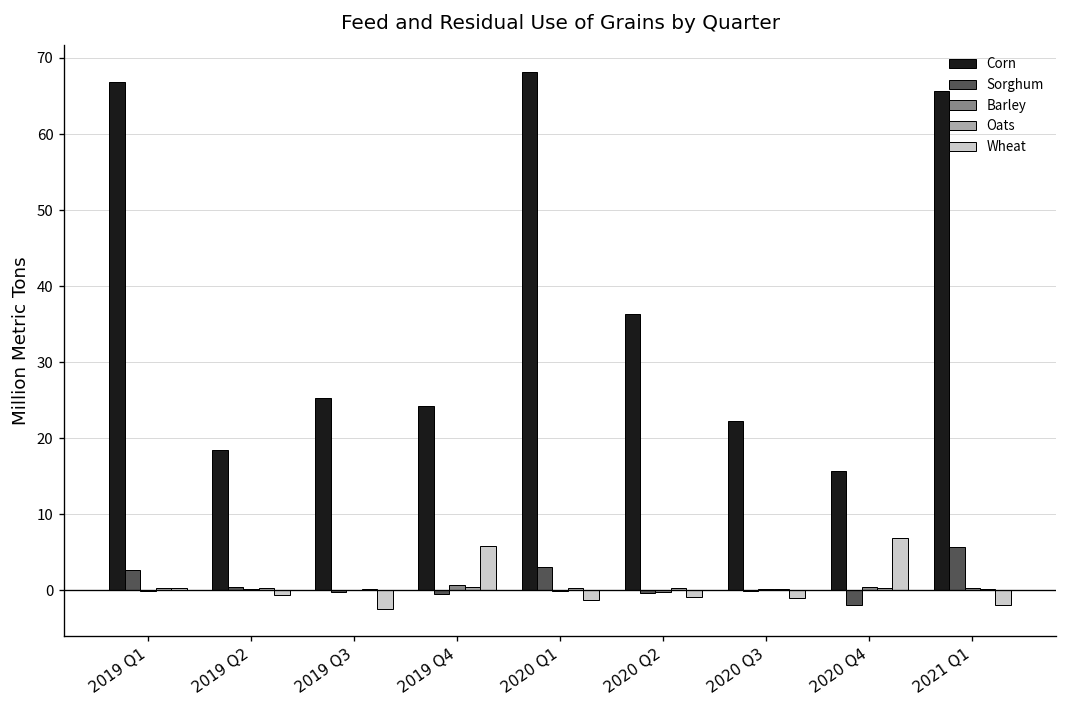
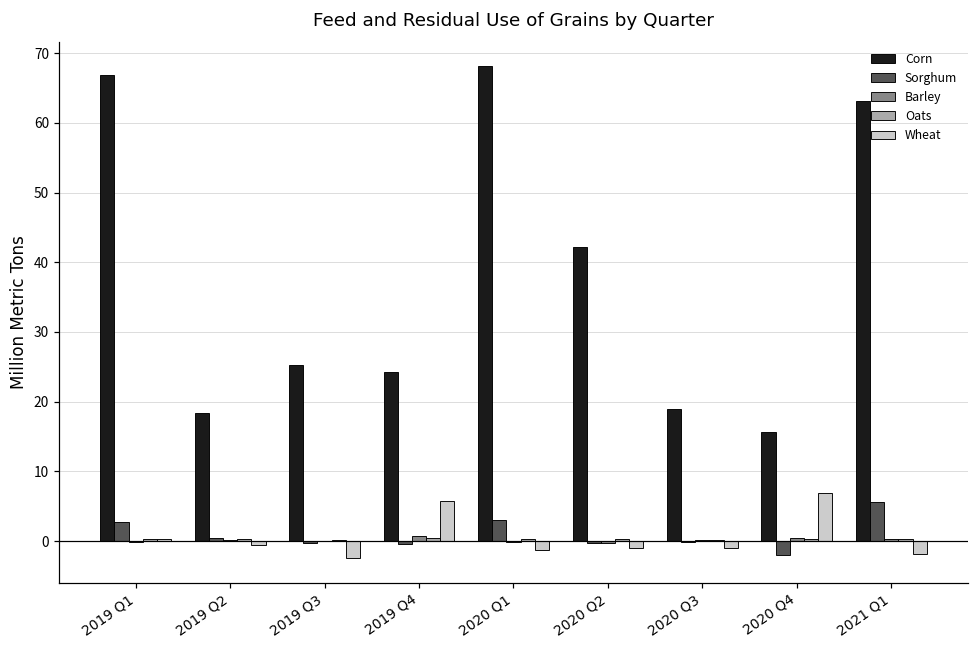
Corn, 2020 Q2: 36 -> 42
Corn, 2020 Q3: 22 -> 19
Corn, 2021 Q1: 66 -> 63
